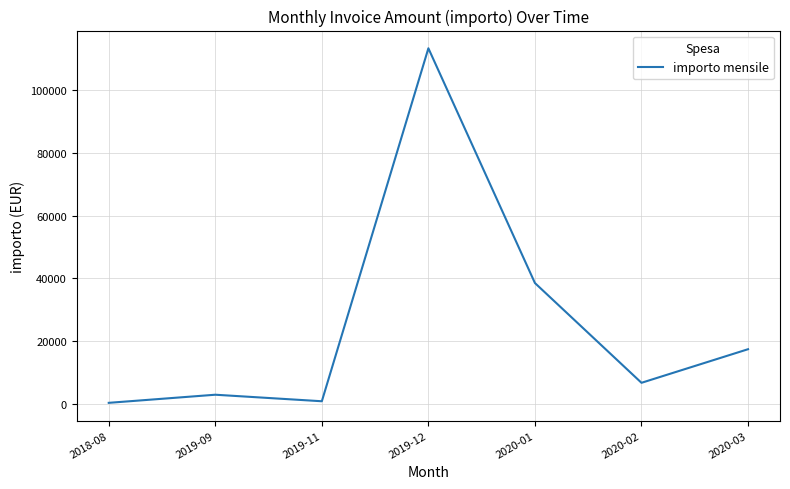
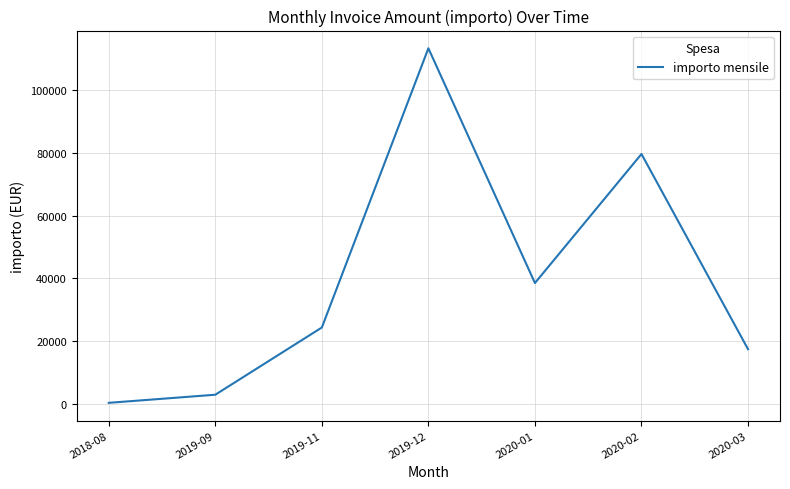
2019-11: 1000 -> 24000
2020-02: 7000 -> 80000
